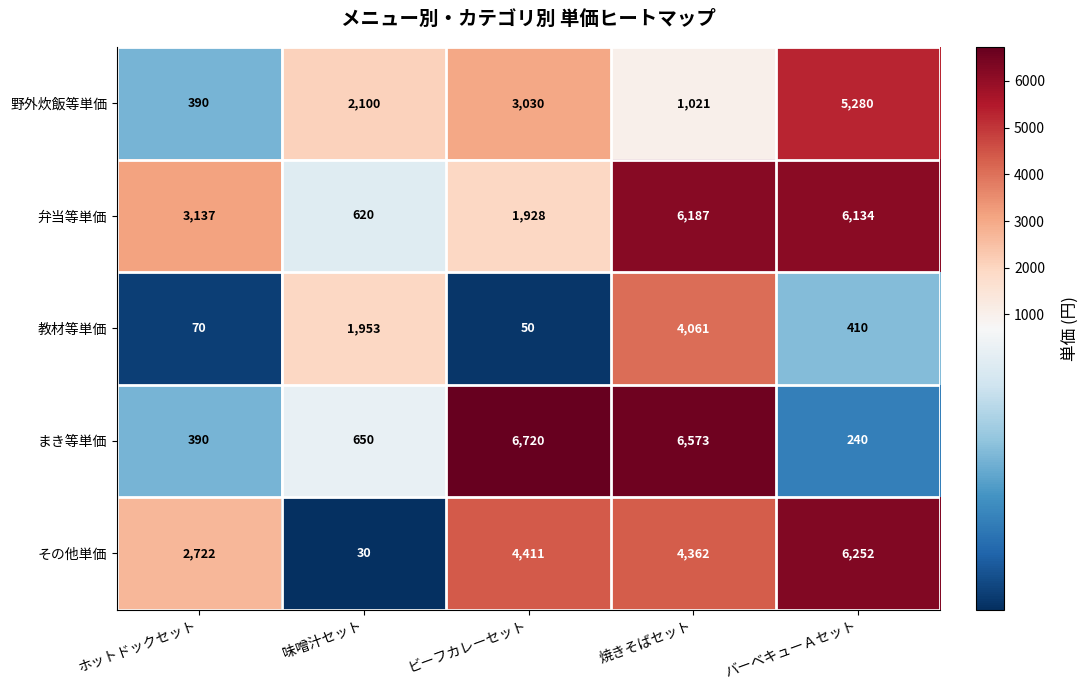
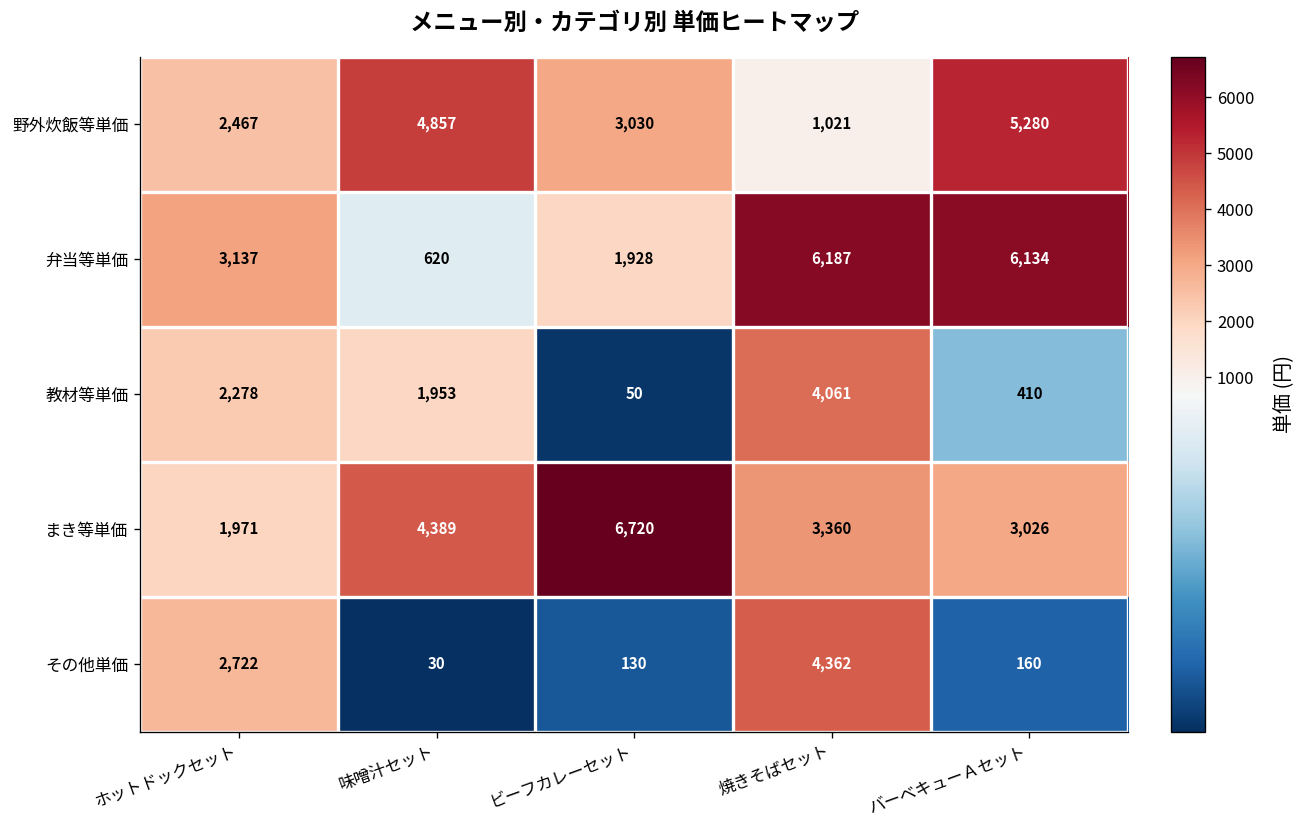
野外炊飯等単価, ホットドックセット: 390 -> 2,467
野外炊飯等単価, 味噌汁セット: 2,100 -> 4,857
教材等単価, ホットドックセット: 70 -> 2,278
まき等単価, ホットドックセット: 390 -> 1,971
まき等単価, 味噌汁セット: 650 -> 4,389
まき等単価, 焼きそばセット: 6,573 -> 3,360
まき等単価, バーベキューＡセット: 240 -> 3,026
その他単価, ビーフカレーセット: 4,411 -> 130
その他単価, バーベキューＡセット: 6,252 -> 160
